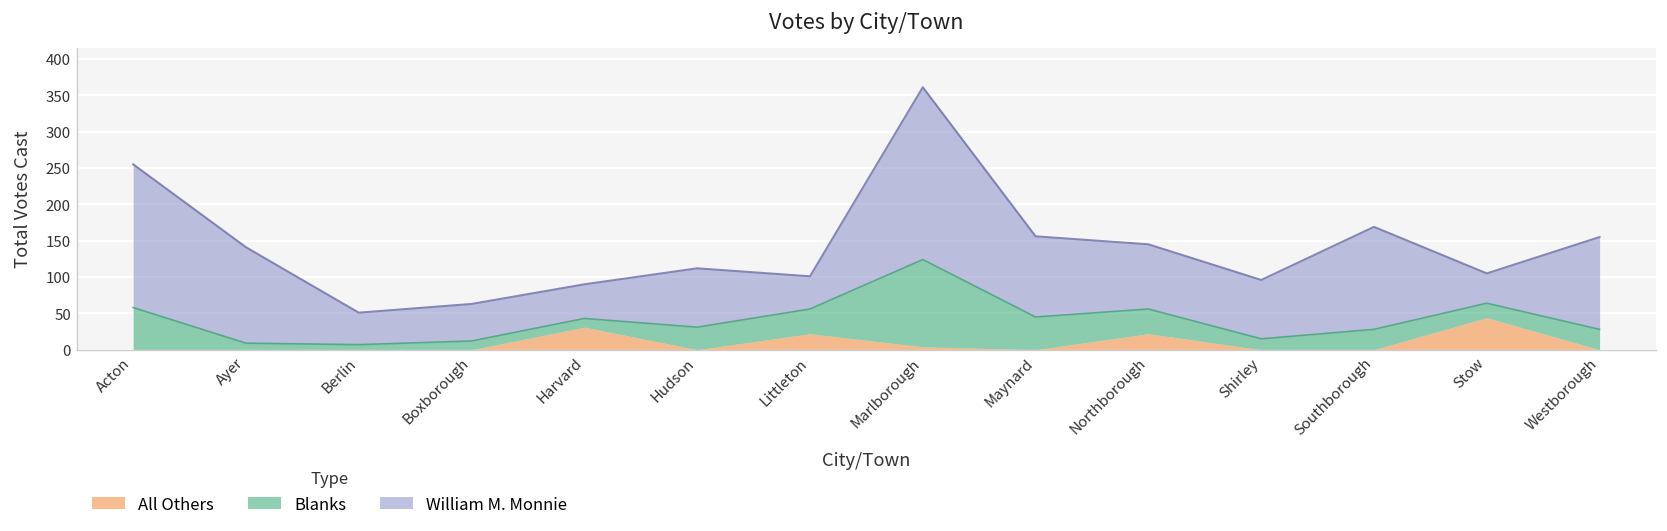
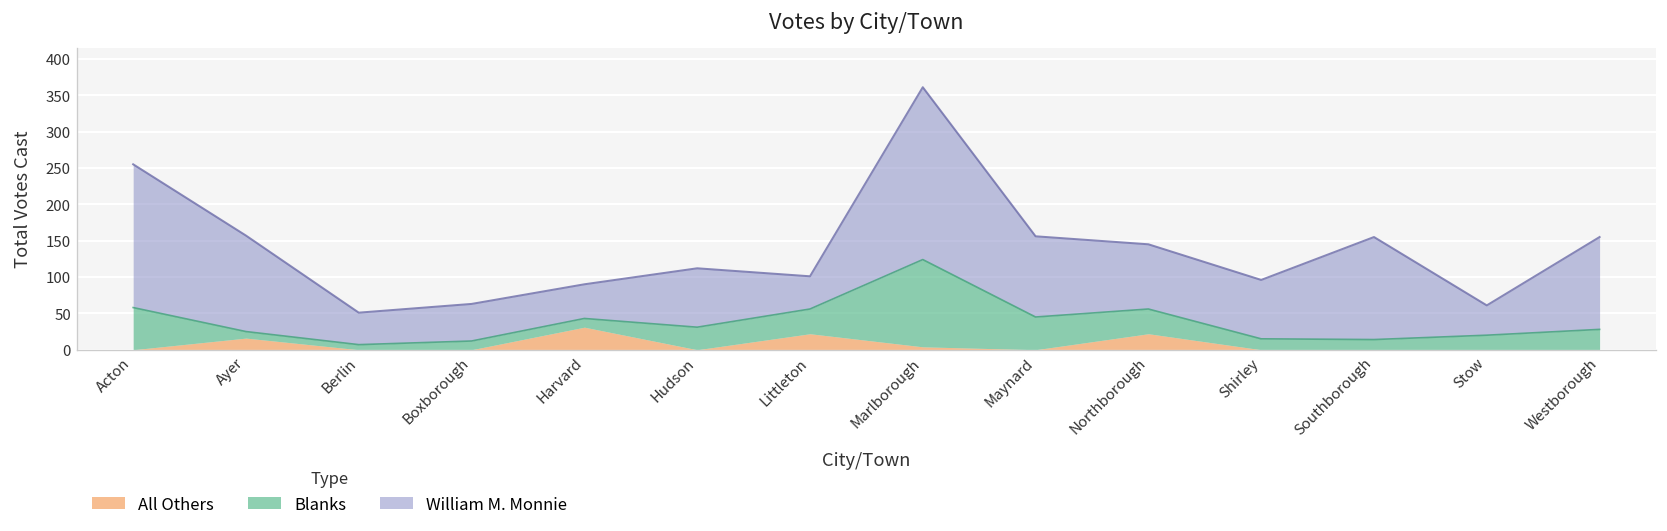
All Others, Ayer: 0 -> 20
Blanks, Southborough: 30 -> 10
All Others, Stow: 40 -> 0
